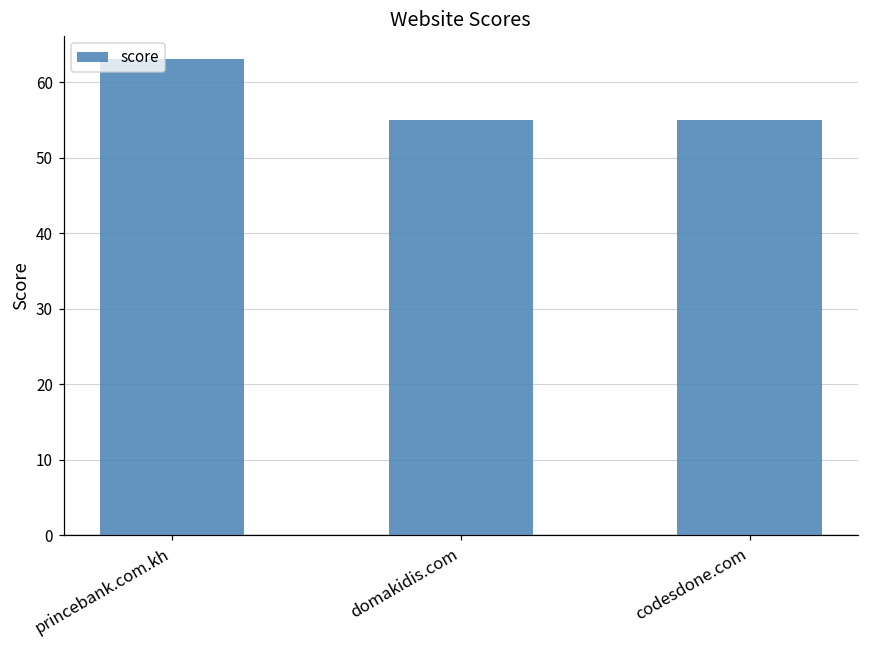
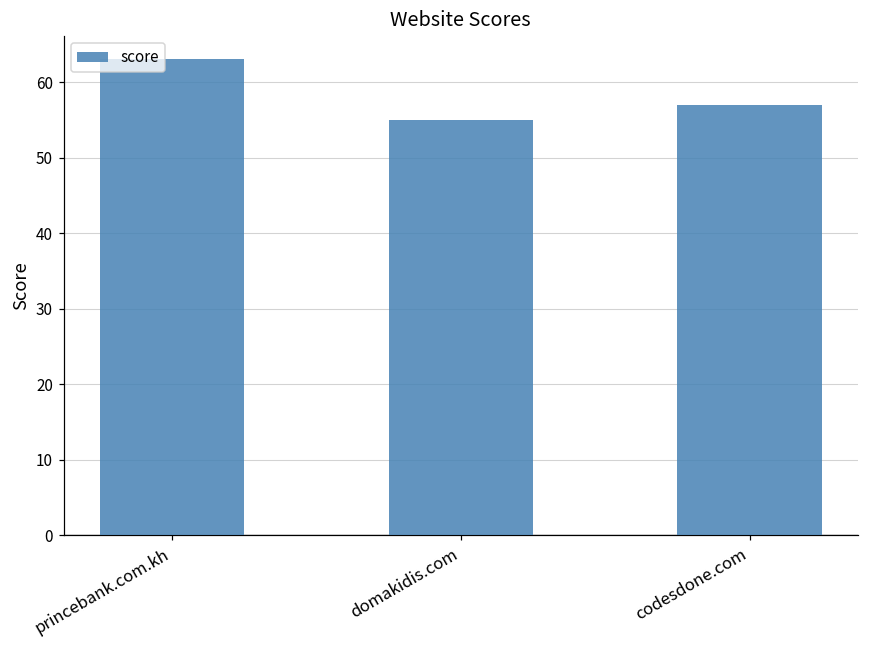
codesdone.com: 55 -> 57
